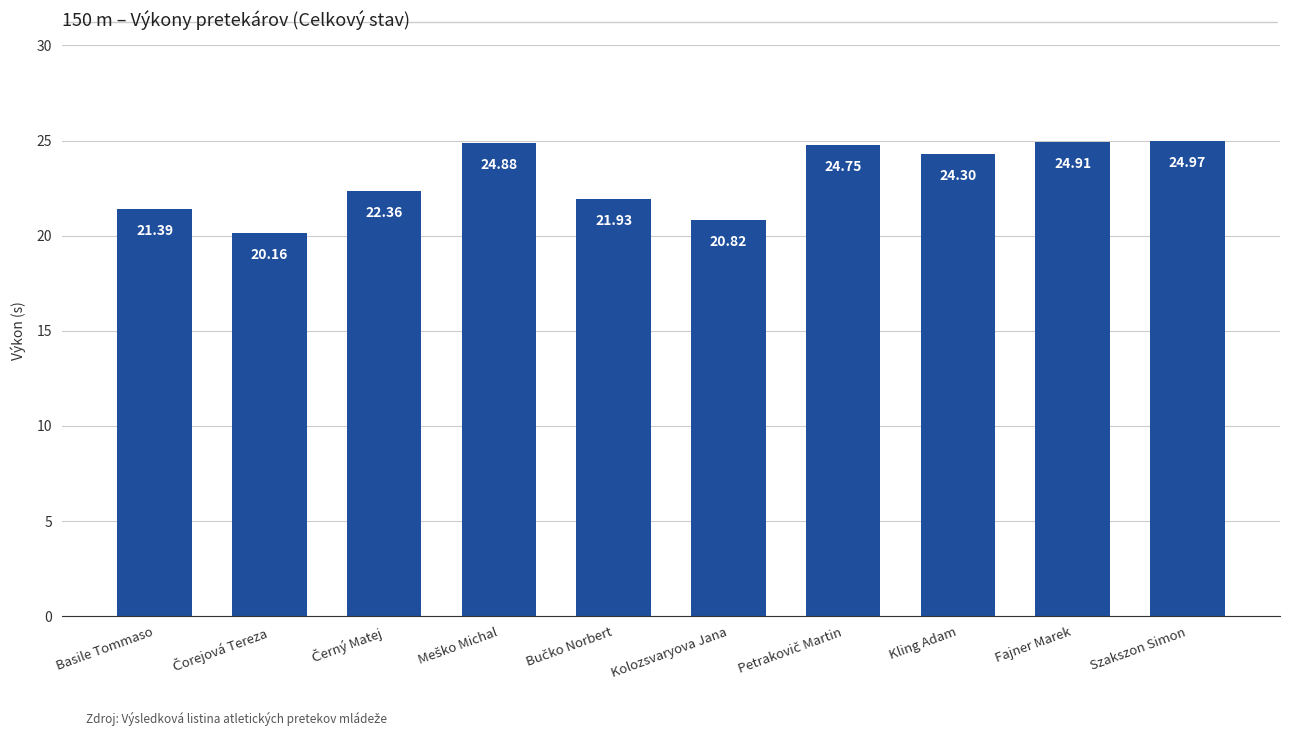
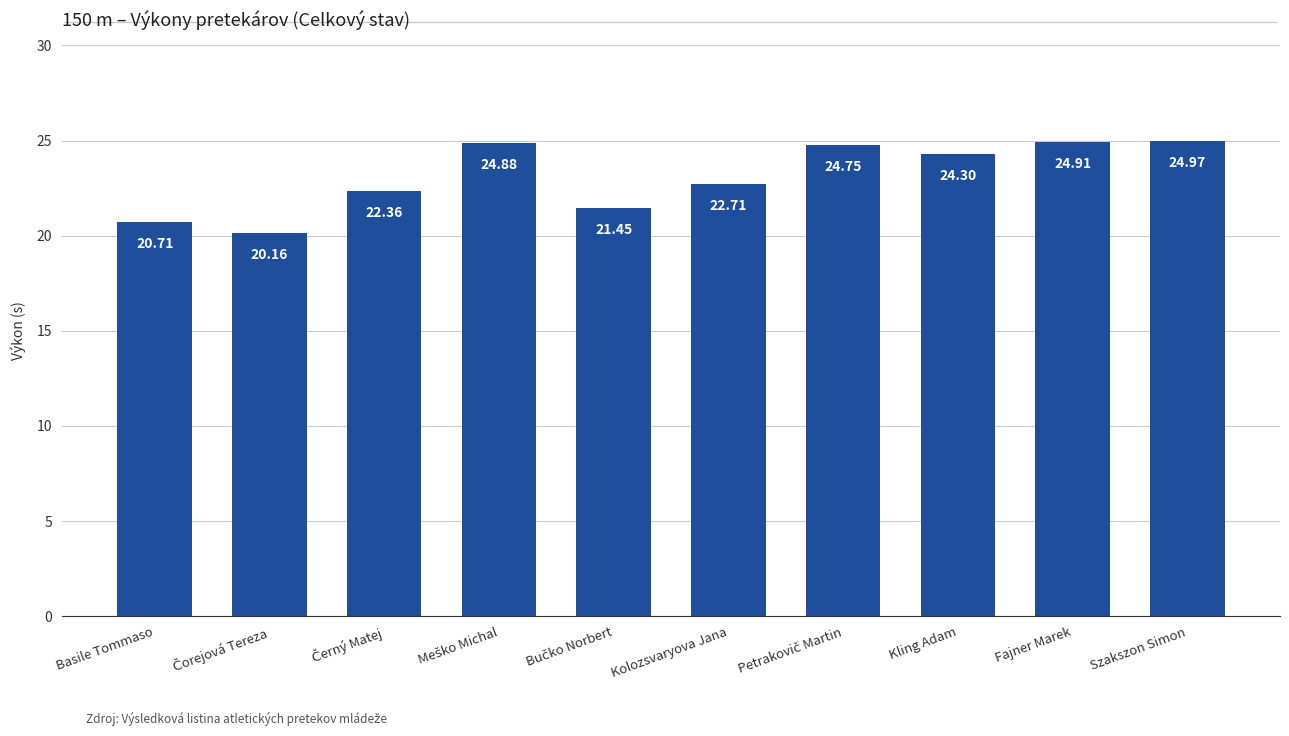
Basile Tommaso: 21.39 -> 20.71
Bučko Norbert: 21.93 -> 21.45
Kolozsvaryova Jana: 20.82 -> 22.71
